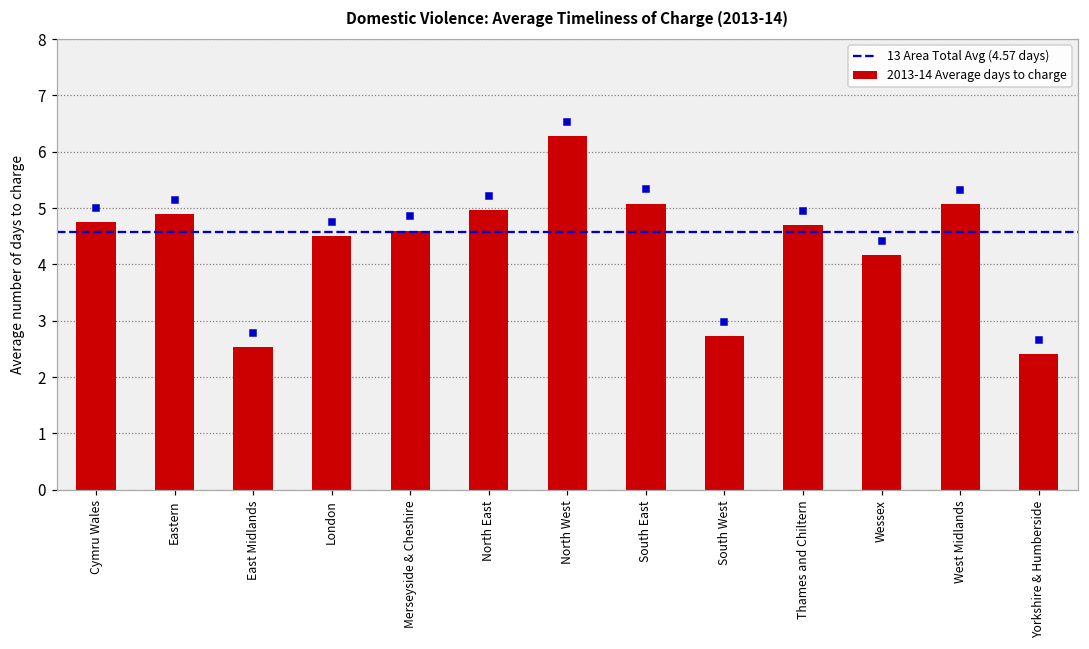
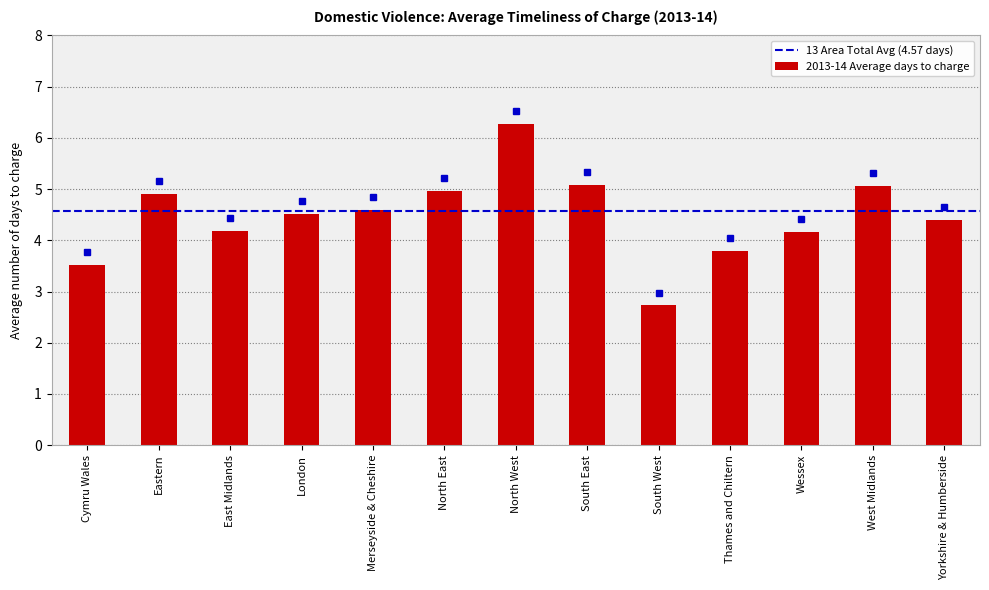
2013-14 Average days to charge, Cymru Wales: 4.8 -> 3.5
2013-14 Average days to charge, East Midlands: 2.5 -> 4.2
2013-14 Average days to charge, Thames and Chiltern: 4.7 -> 3.8
2013-14 Average days to charge, Yorkshire & Humberside: 2.4 -> 4.4
